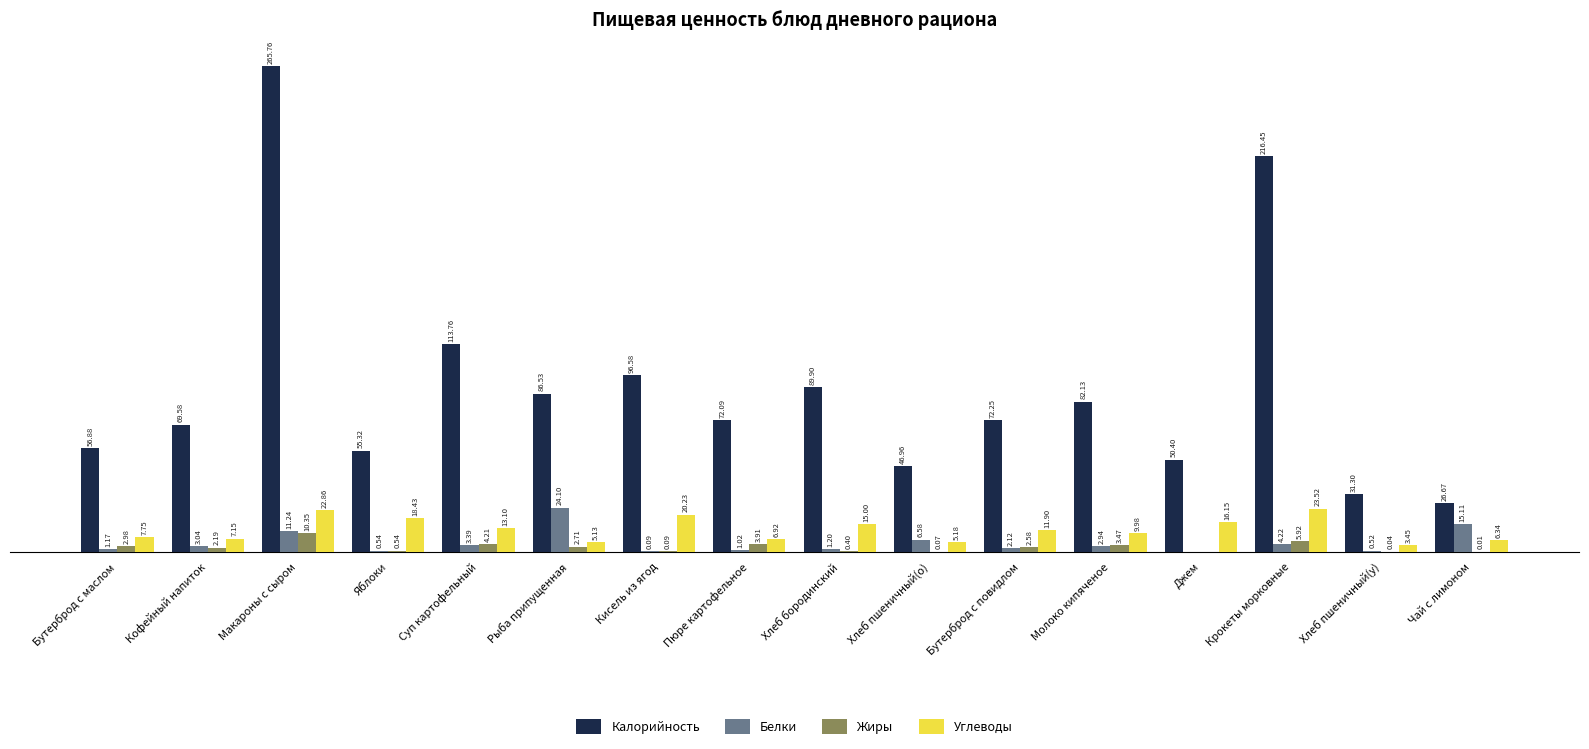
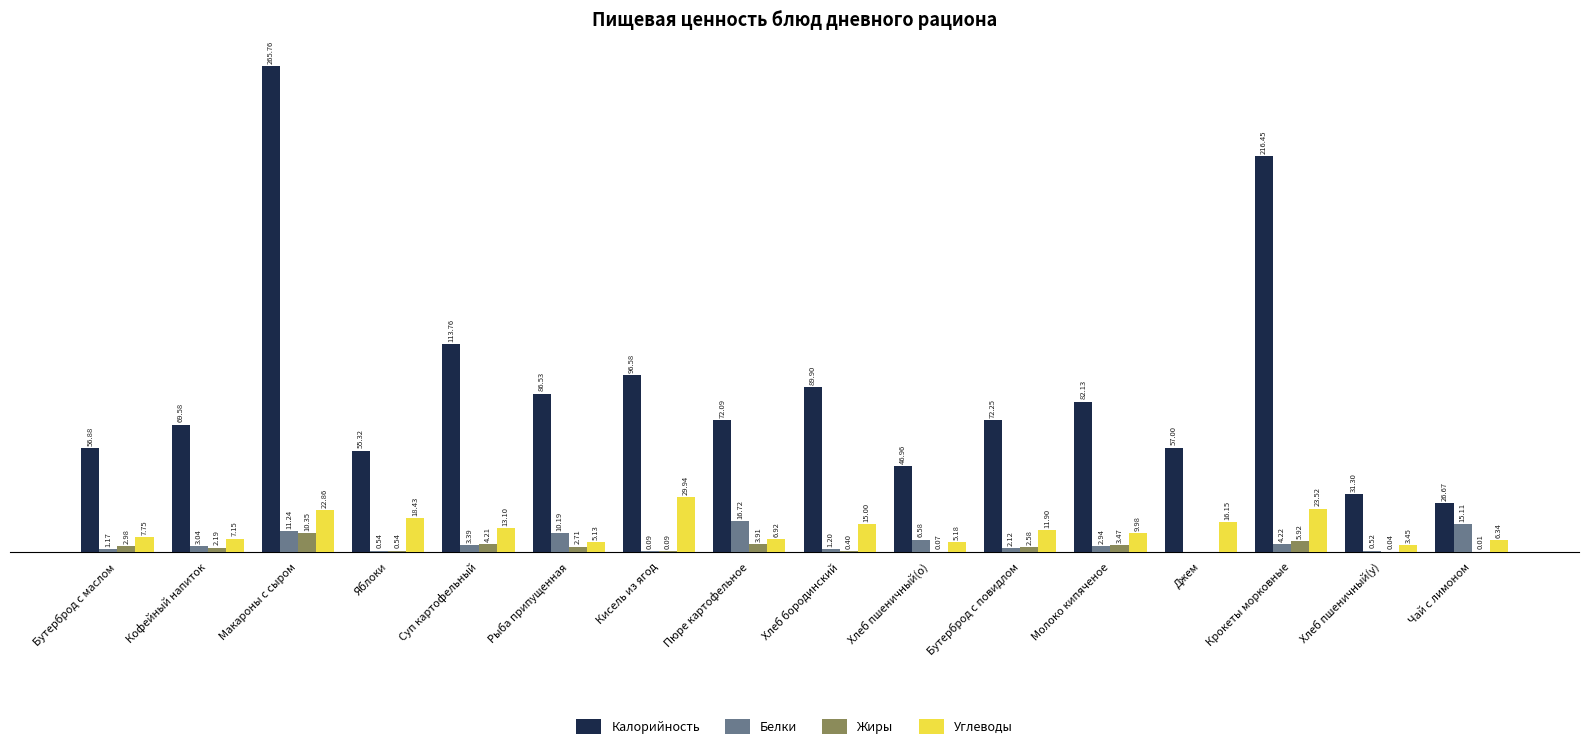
Белки, Рыба припущенная: 24.10 -> 10.19
Углеводы, Кисель из ягод: 20.23 -> 29.94
Белки, Пюре картофельное: 1.02 -> 16.72
Калорийность, Джем: 50.40 -> 57.00
